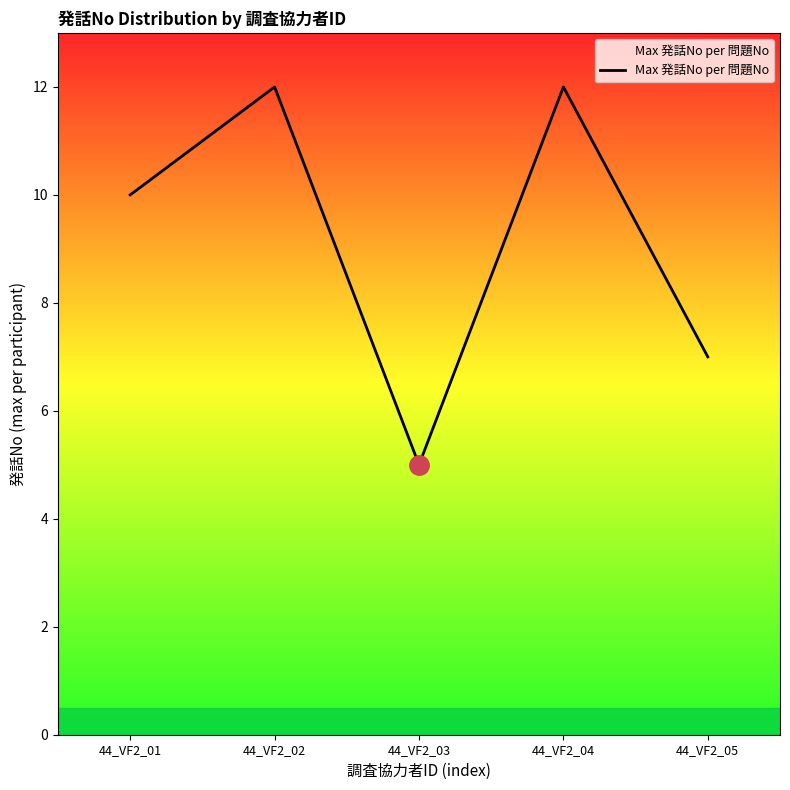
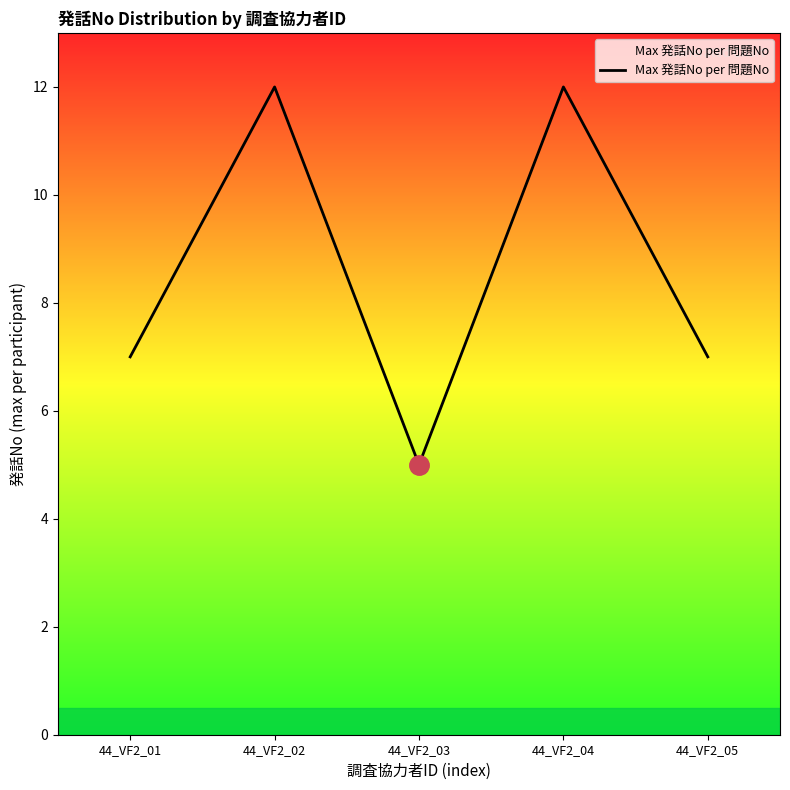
Max 発話No per 問題No, 44_VF2_01: 10 -> 7
